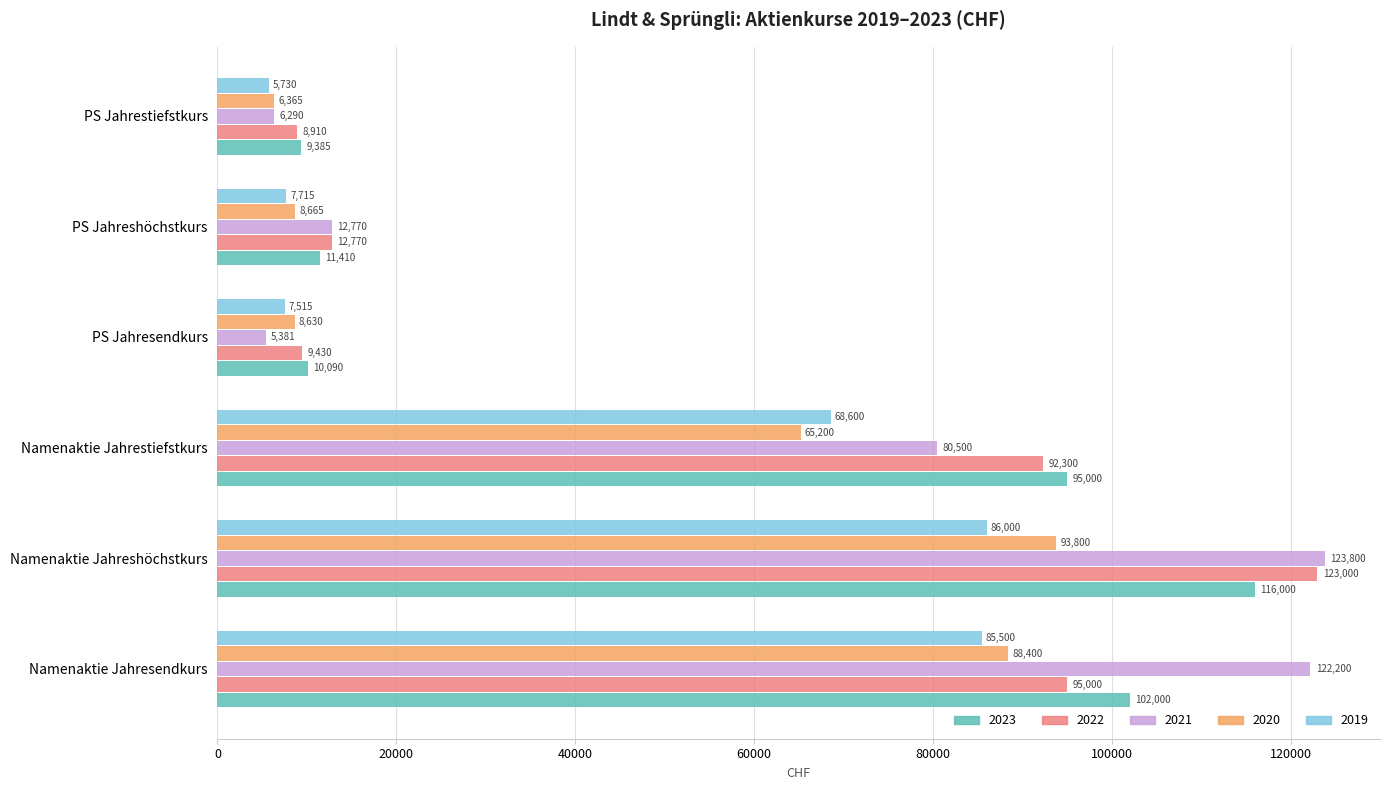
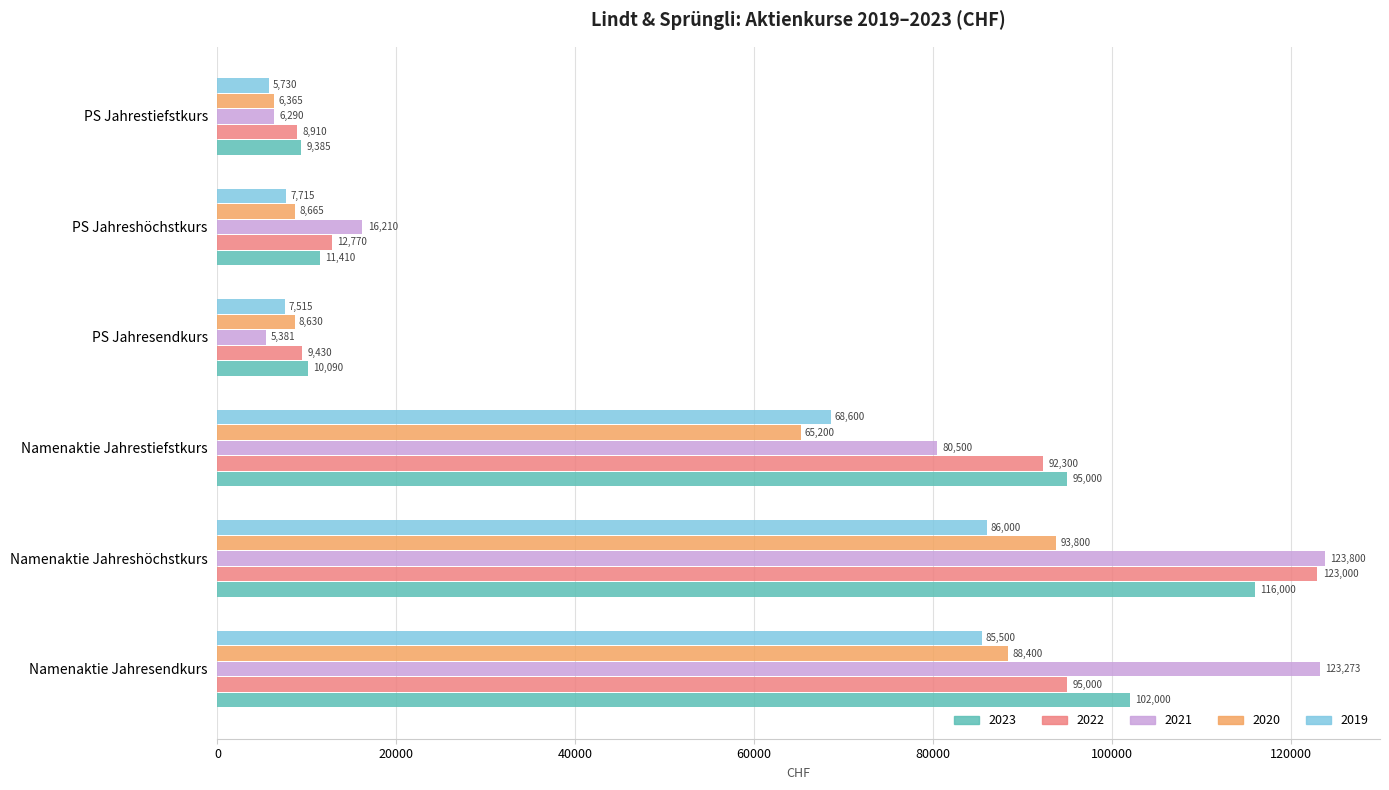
2021, PS Jahreshöchstkurs: 12,770 -> 16,210
2021, Namenaktie Jahresendkurs: 122,200 -> 123,273
